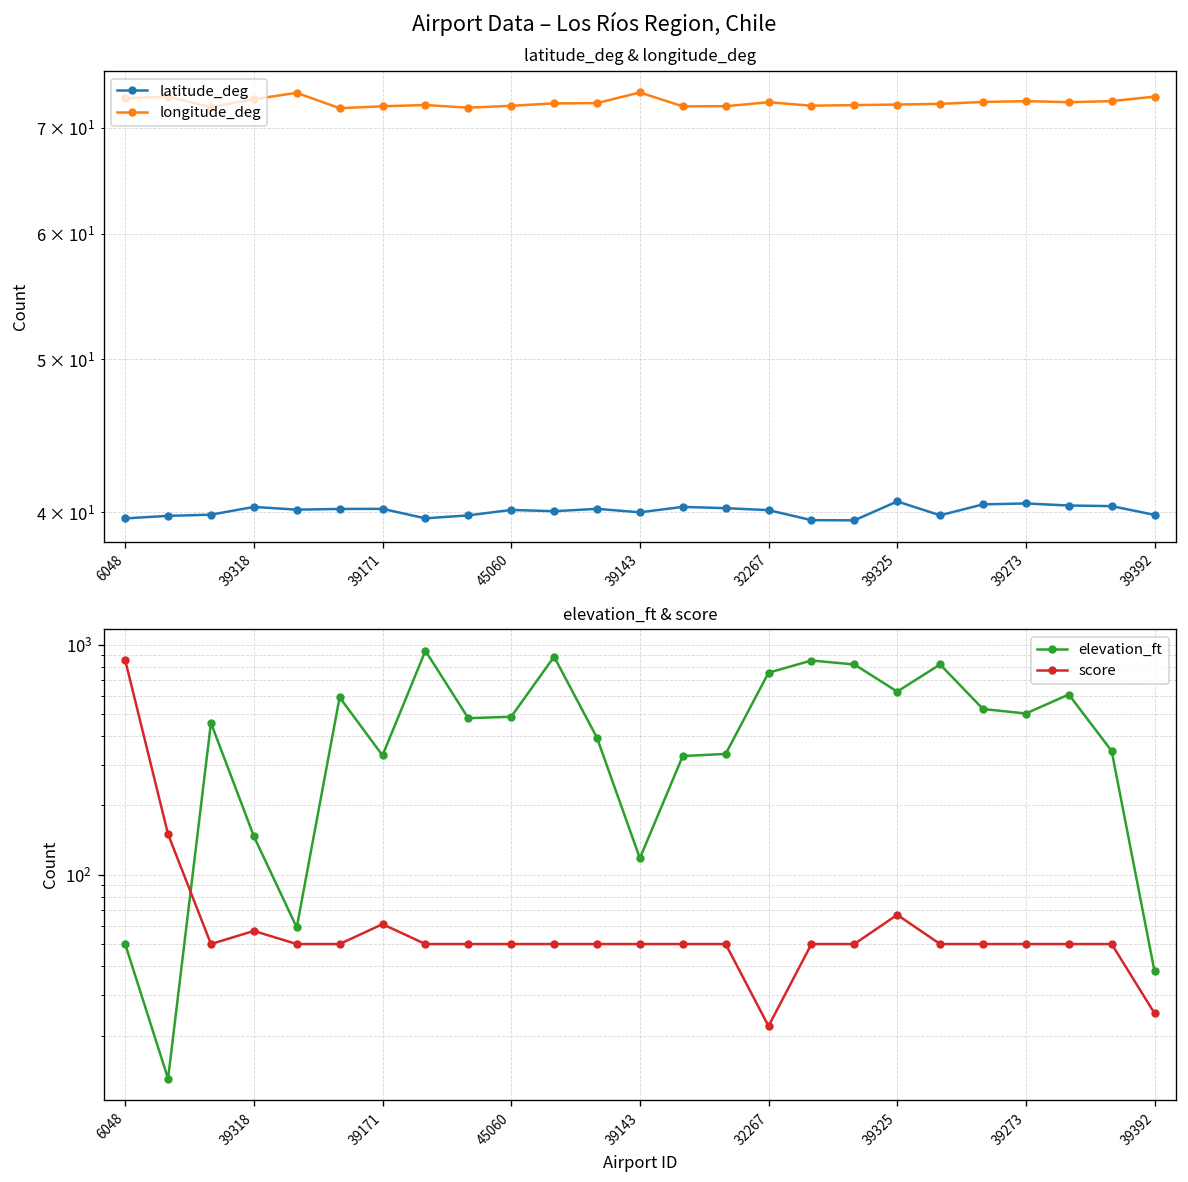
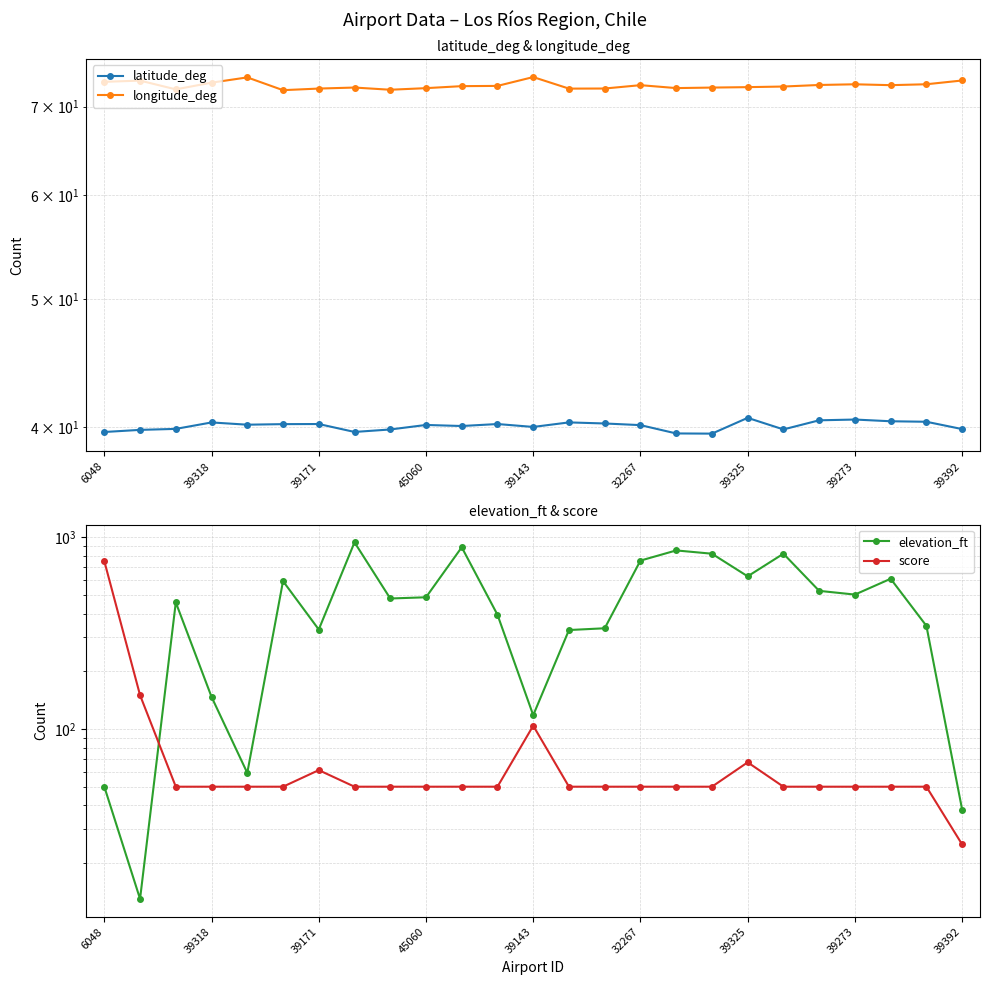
elevation_ft & score, score, 6048: 900 -> 750
elevation_ft & score, score, 39318: 57 -> 50
elevation_ft & score, score, 39143: 50 -> 100
elevation_ft & score, score, 32267: 22 -> 50
